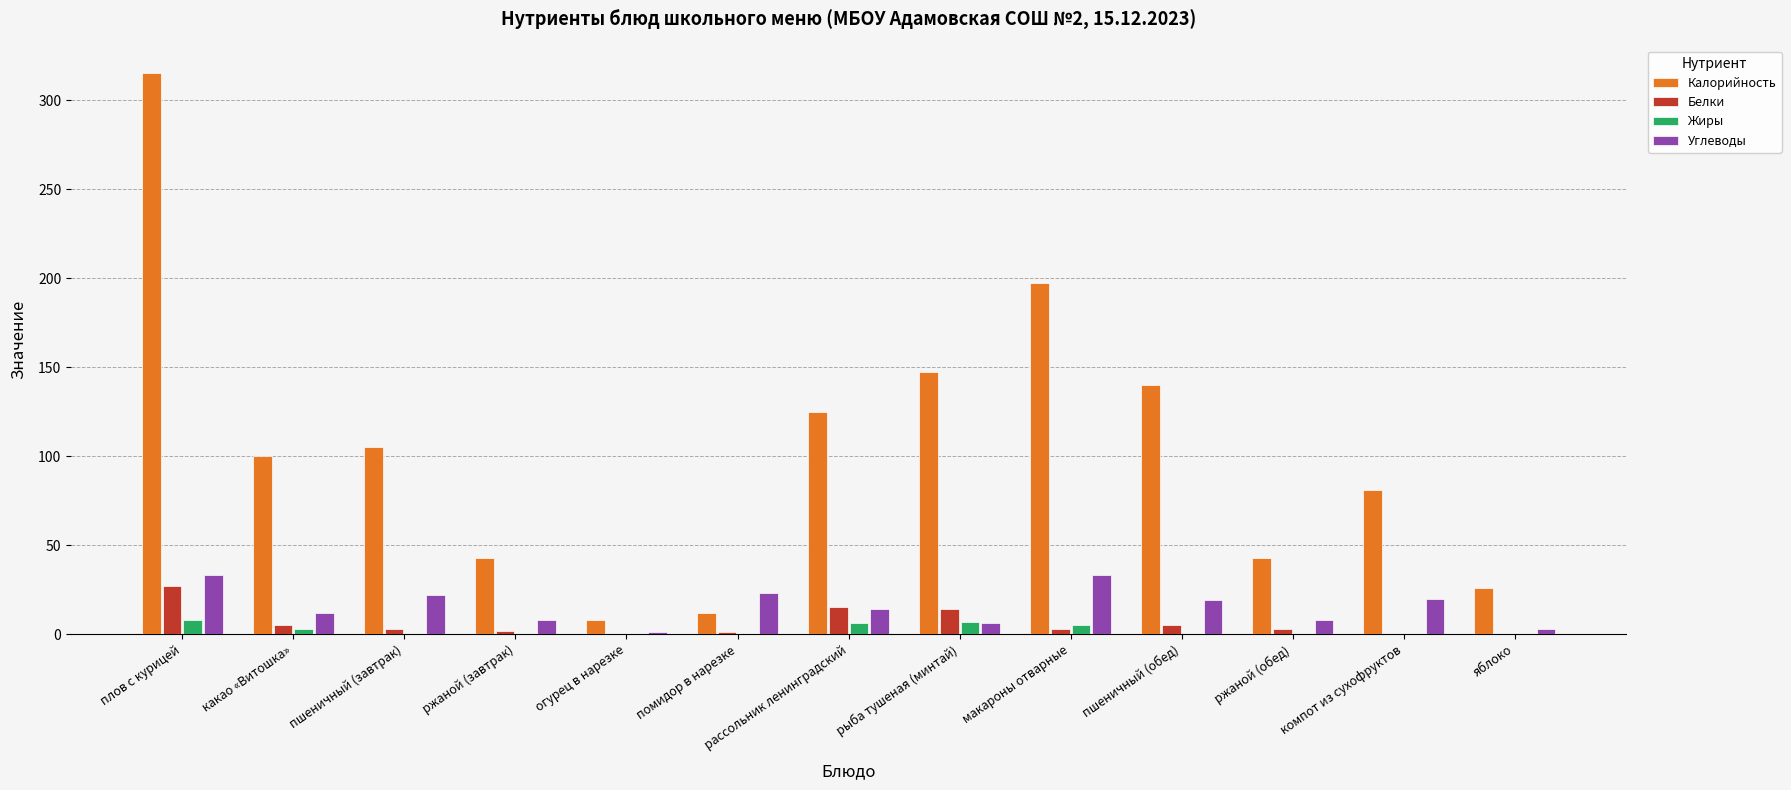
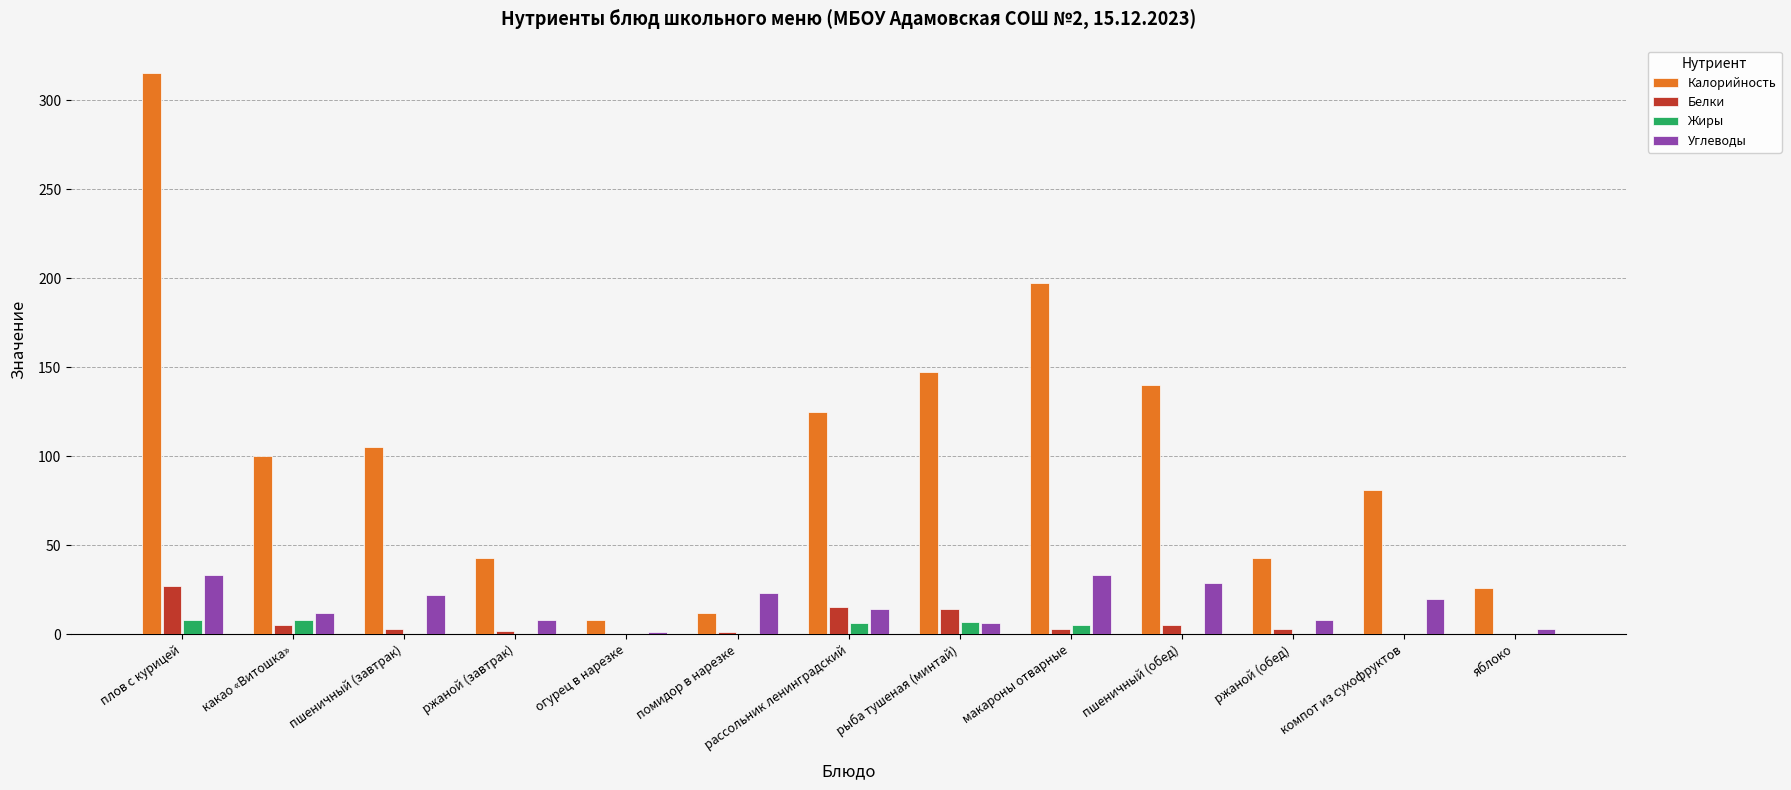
Жиры, какао «Витошка»: 3 -> 8
Углеводы, пшеничный (обед): 19 -> 29
